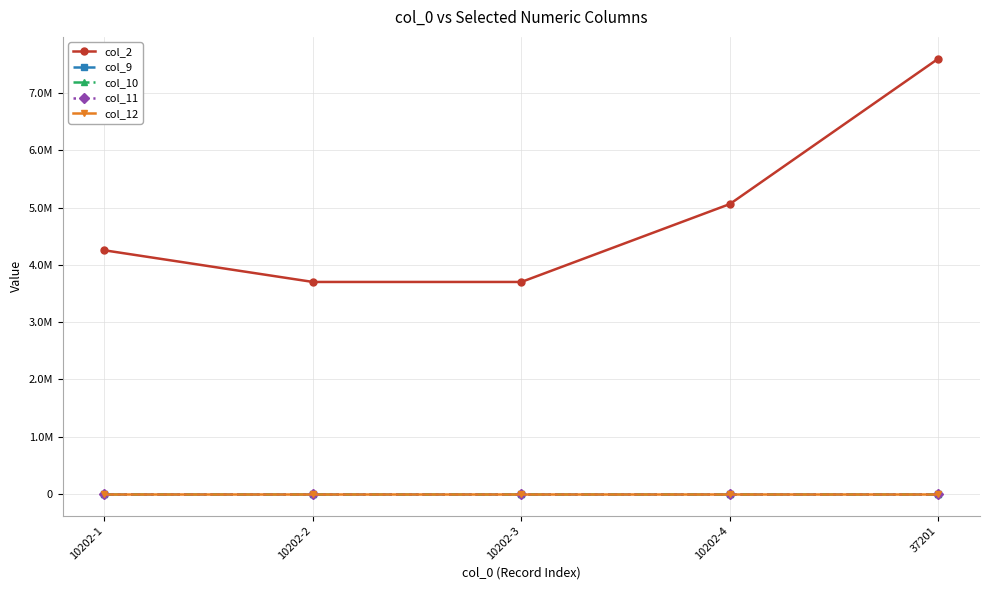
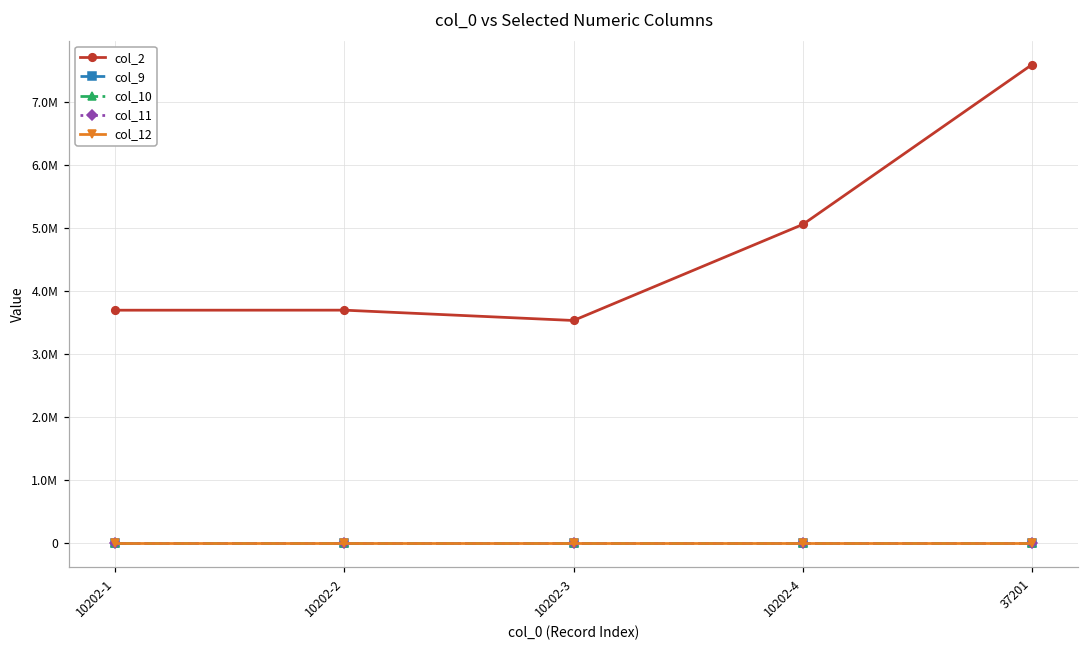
col_2, 10202-1: 4300000 -> 3700000
col_2, 10202-3: 3700000 -> 3500000
